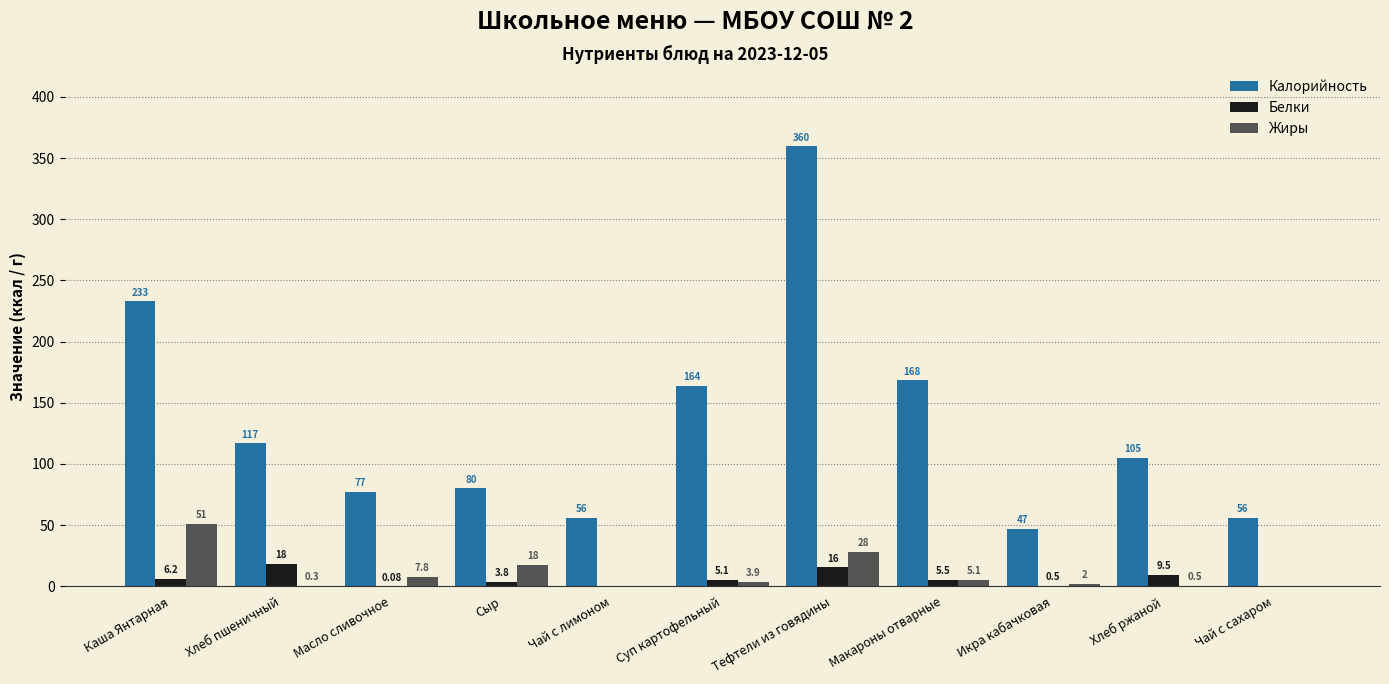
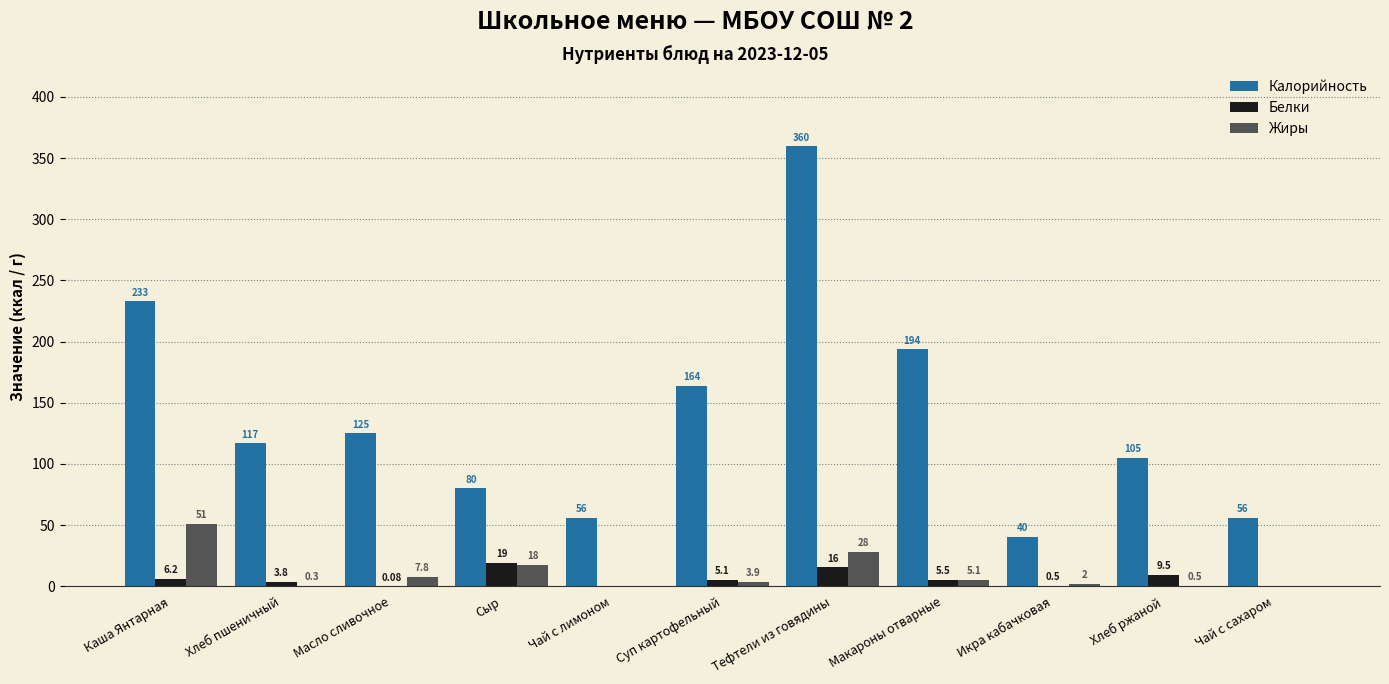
Белки, Хлеб пшеничный: 18 -> 3.8
Калорийность, Масло сливочное: 77 -> 125
Белки, Сыр: 3.8 -> 19
Калорийность, Макароны отварные: 168 -> 194
Калорийность, Икра кабачковая: 47 -> 40
